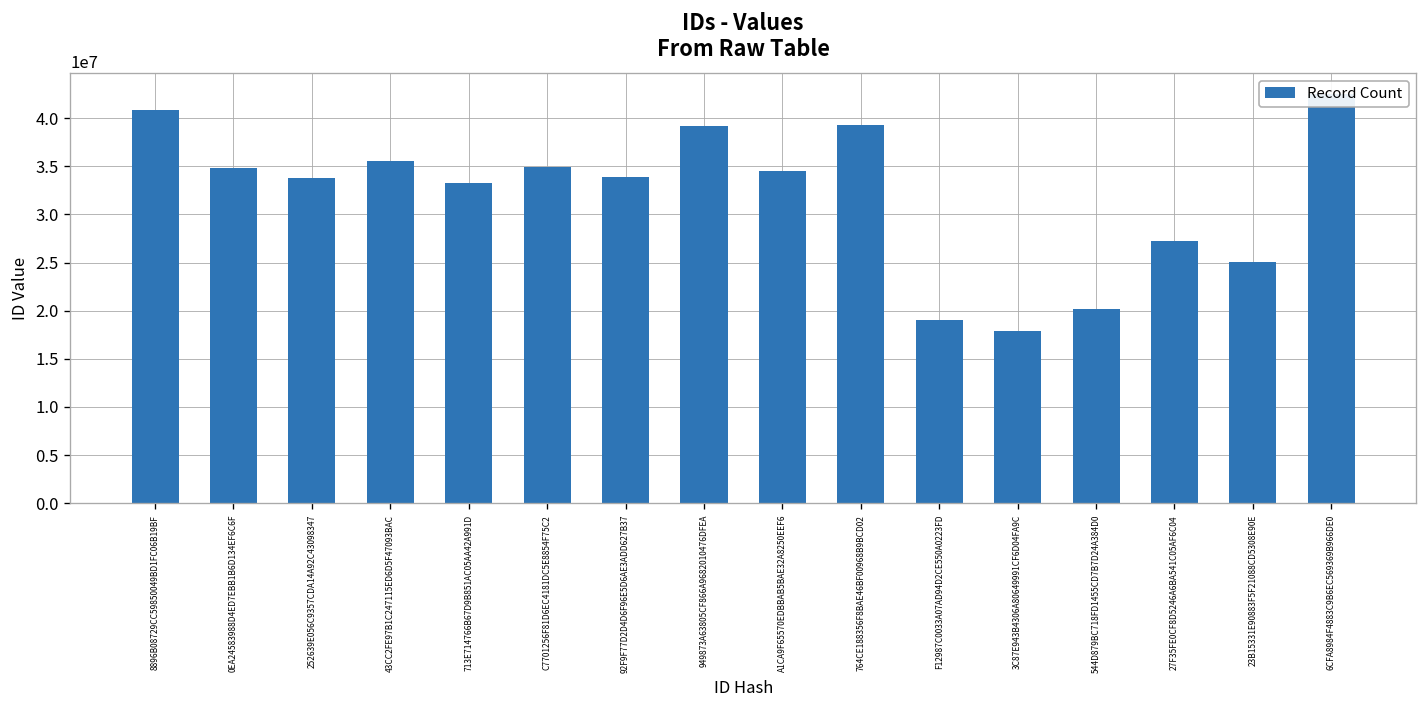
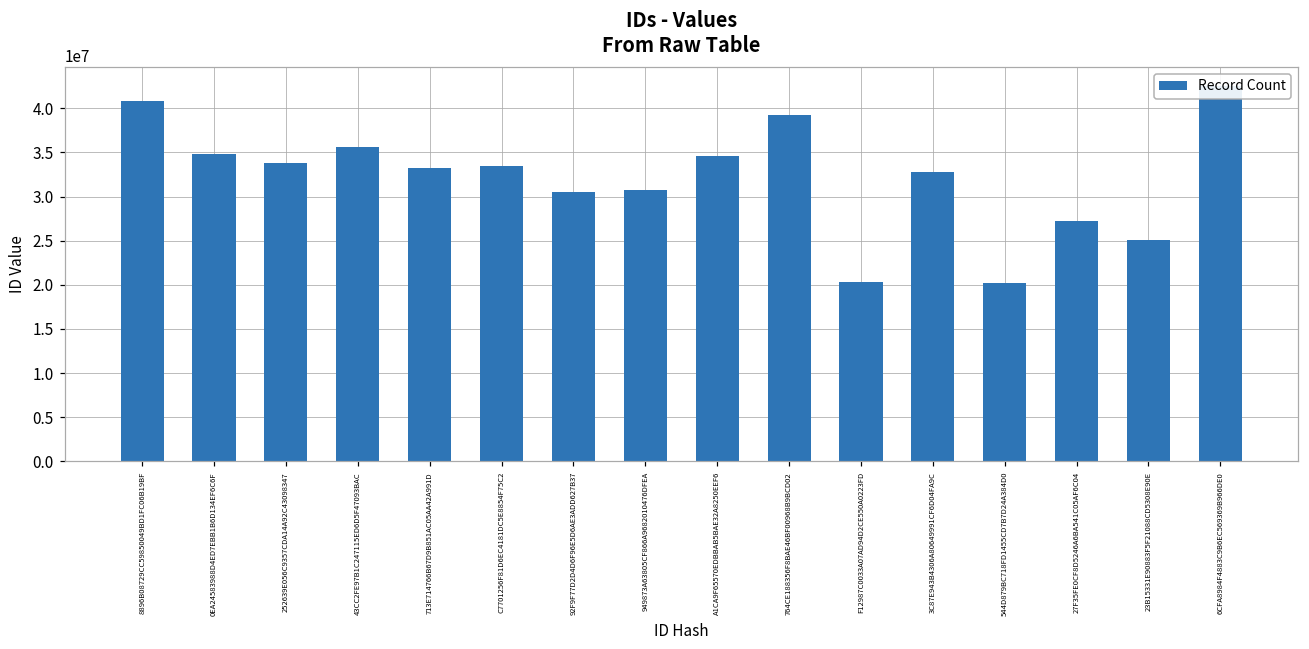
C7701256F81D6EC4181DC5E8854F75C2: 35000000 -> 33000000
92F9F77D2D4D6F96E5D6AE3ADD627B37: 34000000 -> 31000000
949873A63805CF866A9682010476DFEA: 39000000 -> 31000000
F12987C0033A07AD94D2CE550A0223FD: 19000000 -> 20000000
3C87E943B4306A80649991CF6D04FA9C: 18000000 -> 33000000
